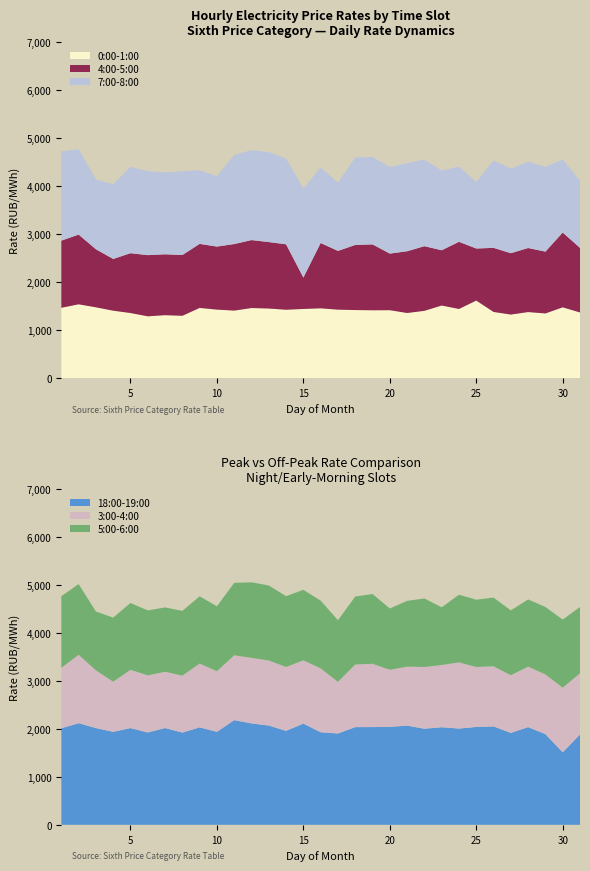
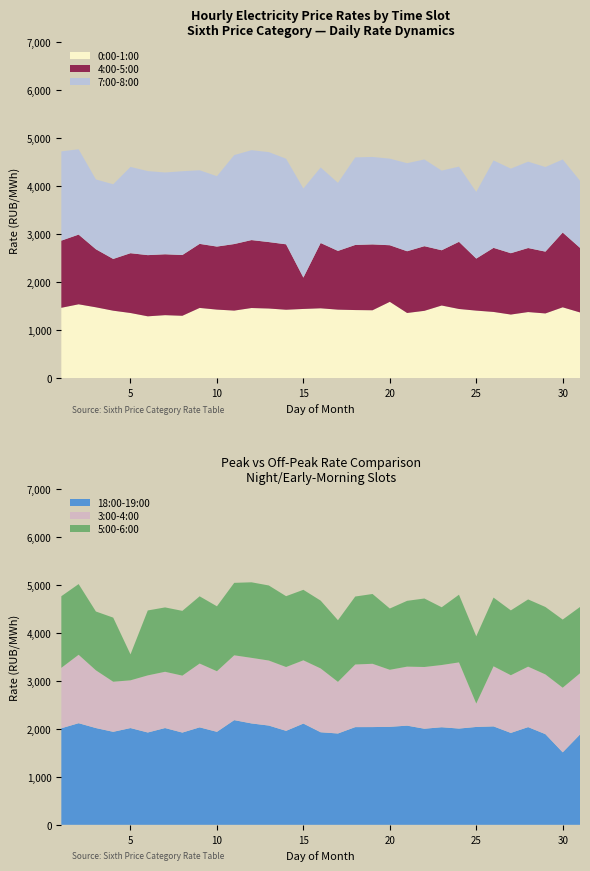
Hourly Electricity Price Rates by Time Slot Sixth Price Category — Daily Rate Dynamics, 0:00-1:00, 20: 1,400 -> 1,600
Hourly Electricity Price Rates by Time Slot Sixth Price Category — Daily Rate Dynamics, 0:00-1:00, 25: 1,600 -> 1,400
Peak vs Off-Peak Rate Comparison Night/Early-Morning Slots, 3:00-4:00, 5: 1,200 -> 1,000
Peak vs Off-Peak Rate Comparison Night/Early-Morning Slots, 5:00-6:00, 5: 1,400 -> 500
Peak vs Off-Peak Rate Comparison Night/Early-Morning Slots, 3:00-4:00, 25: 1,300 -> 500
